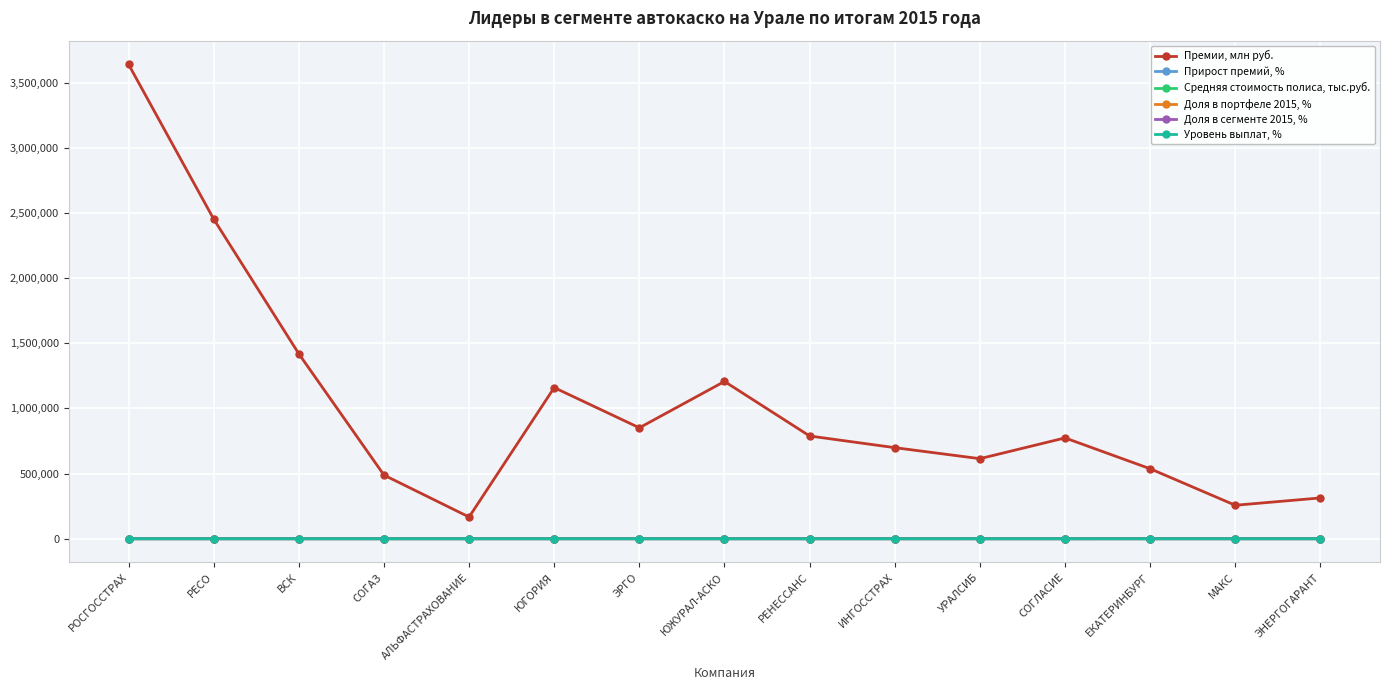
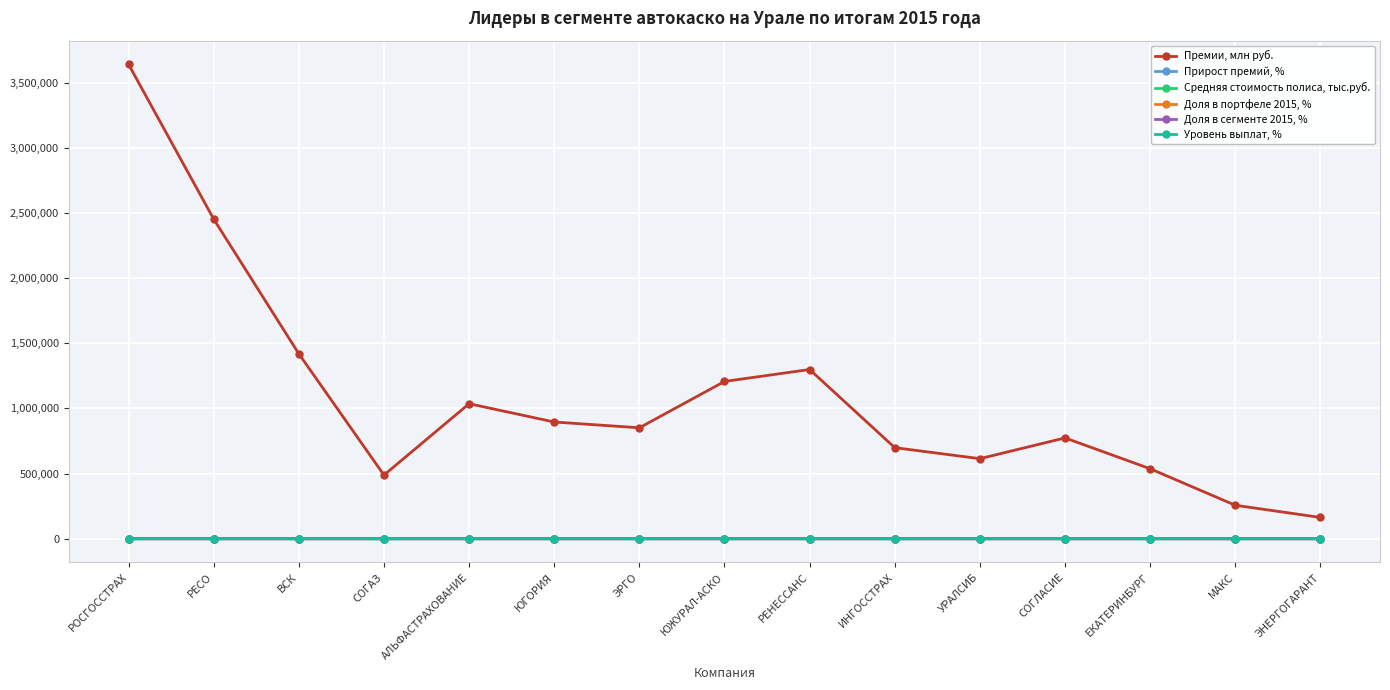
Премии, млн руб., АЛЬФАСТРАХОВАНИЕ: 170,000 -> 1,040,000
Премии, млн руб., ЮГОРИЯ: 1,160,000 -> 900,000
Премии, млн руб., РЕНЕССАНС: 790,000 -> 1,300,000
Премии, млн руб., ЭНЕРГОГАРАНТ: 310,000 -> 160,000
